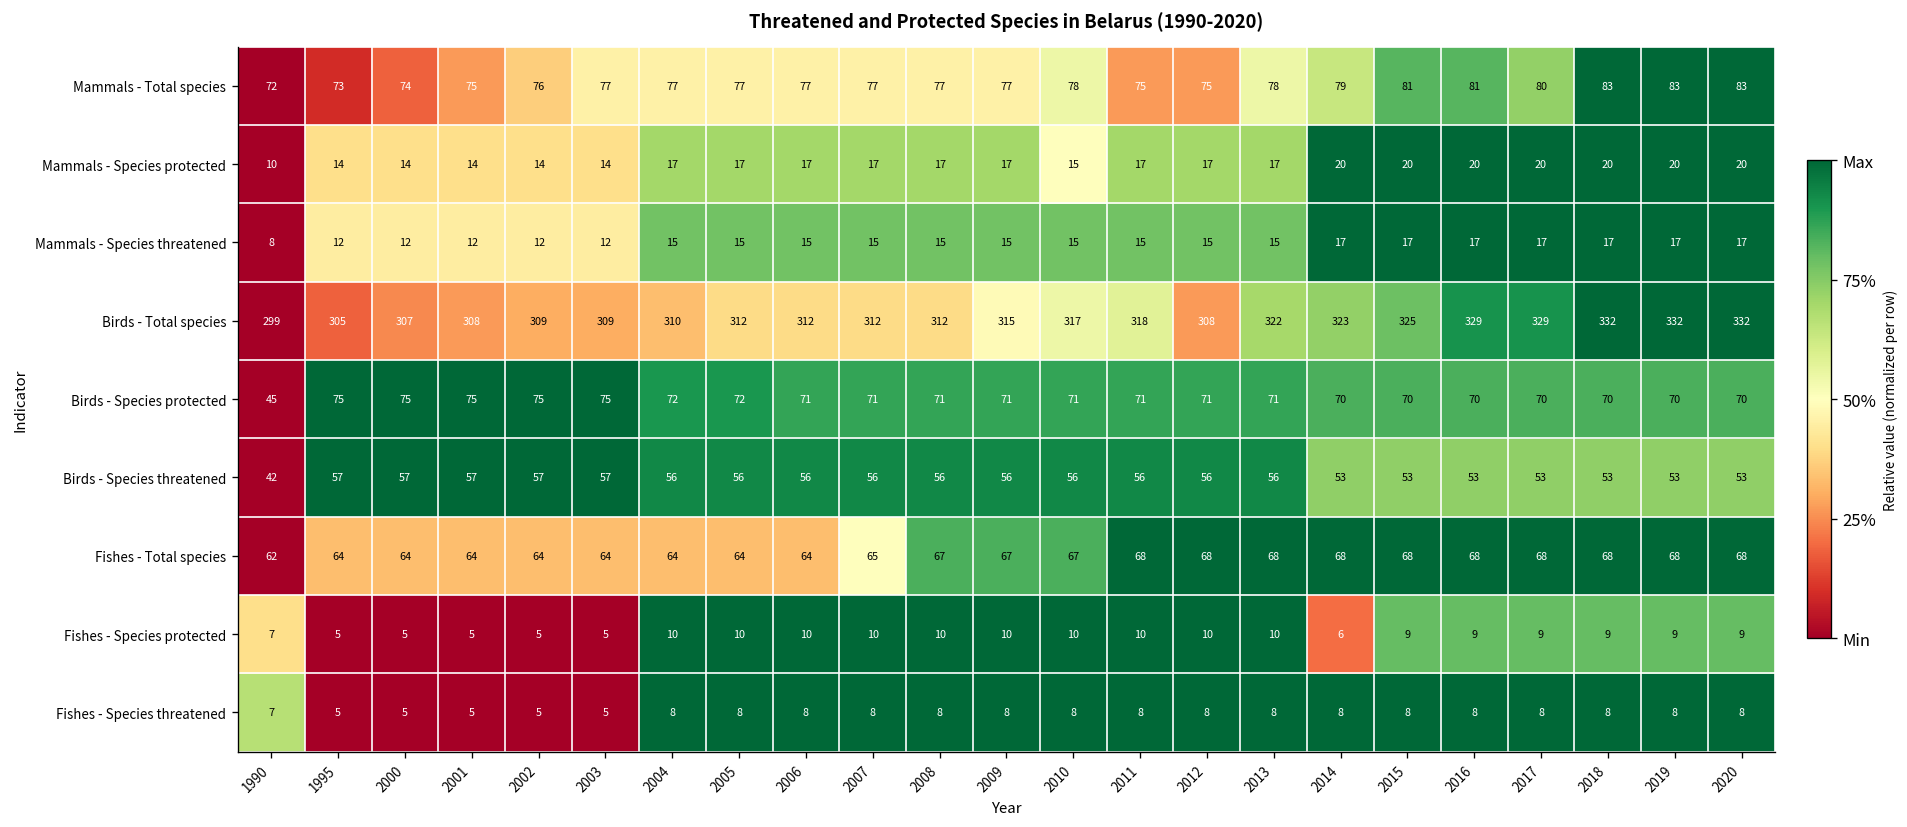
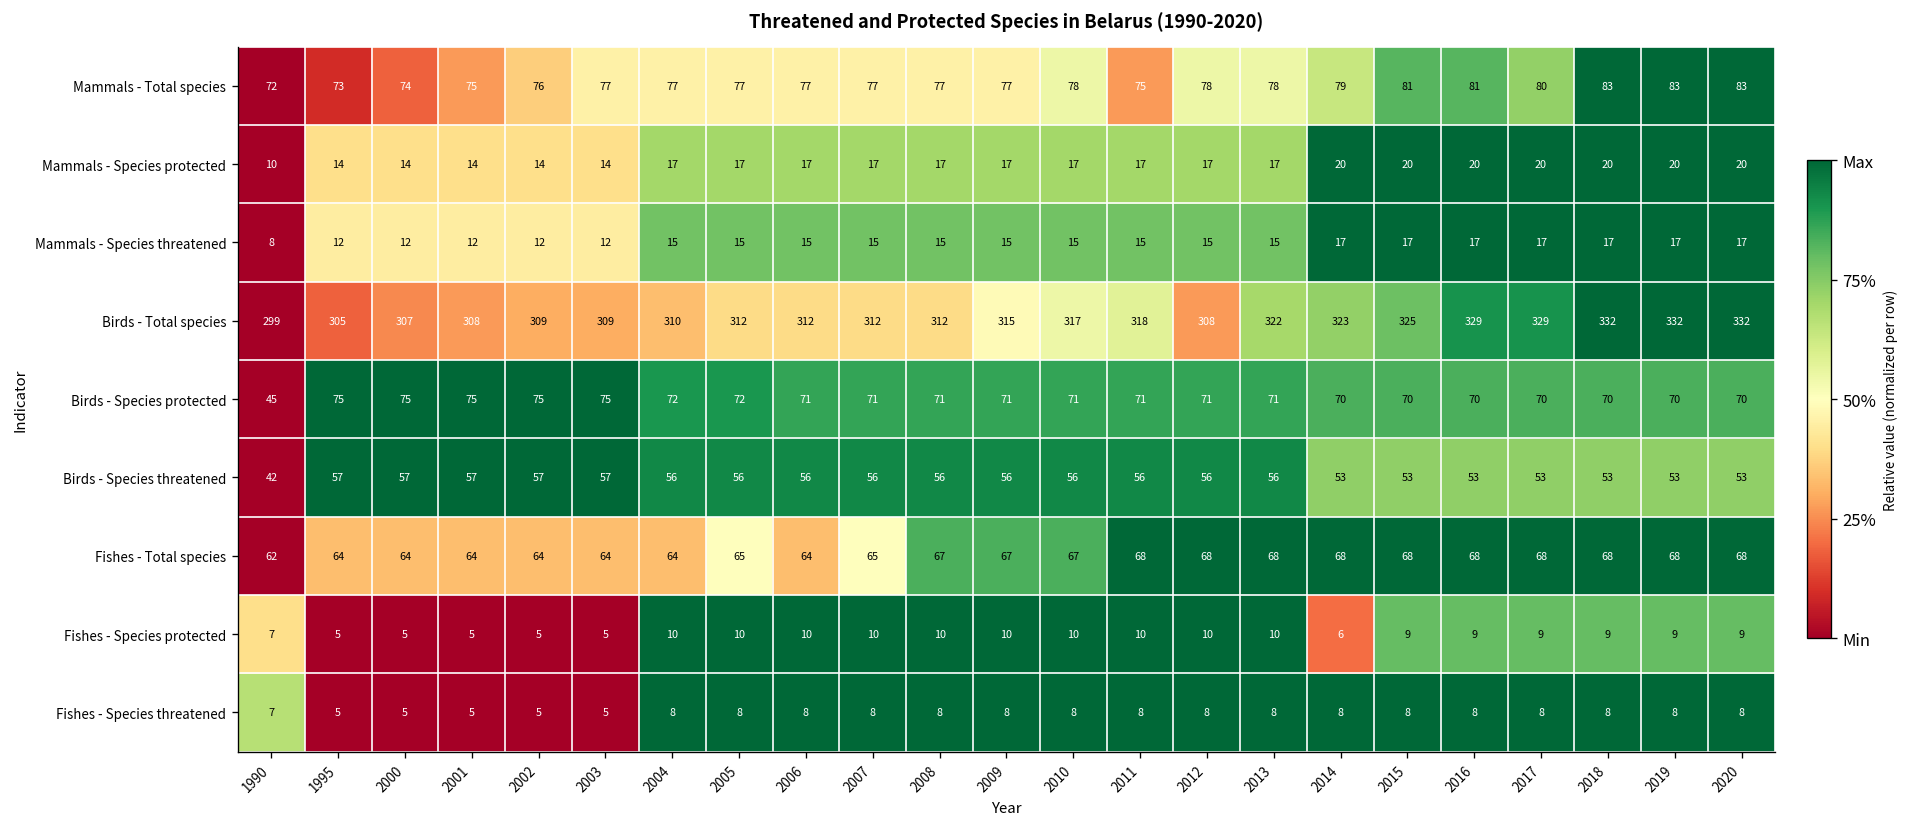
Mammals - Total species, 2012: 75 -> 78
Mammals - Species protected, 2010: 15 -> 17
Fishes - Total species, 2005: 64 -> 65
